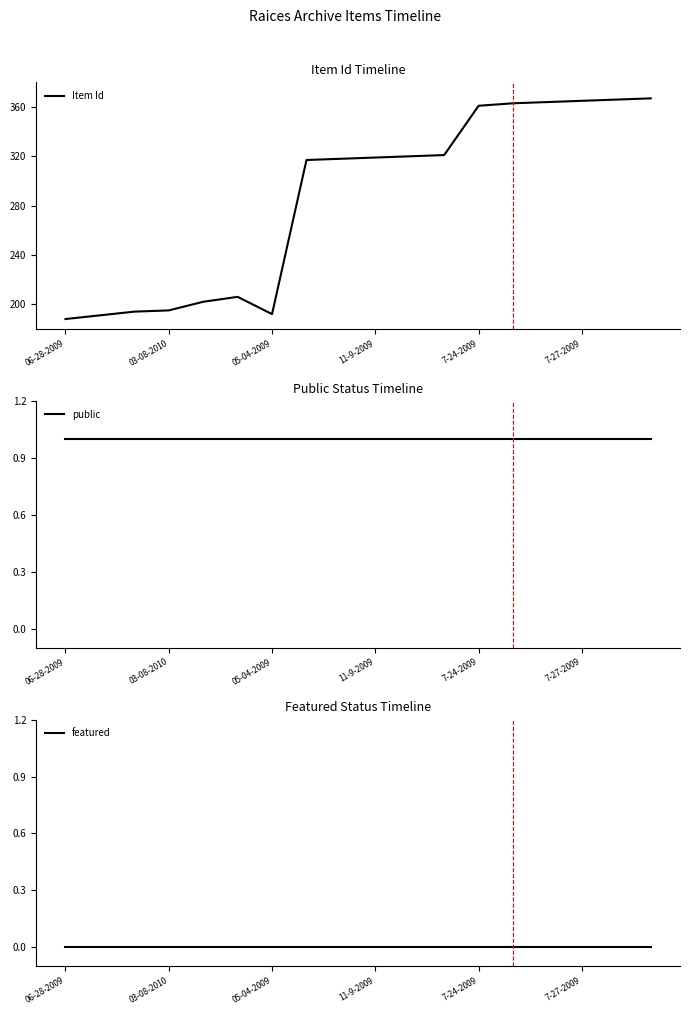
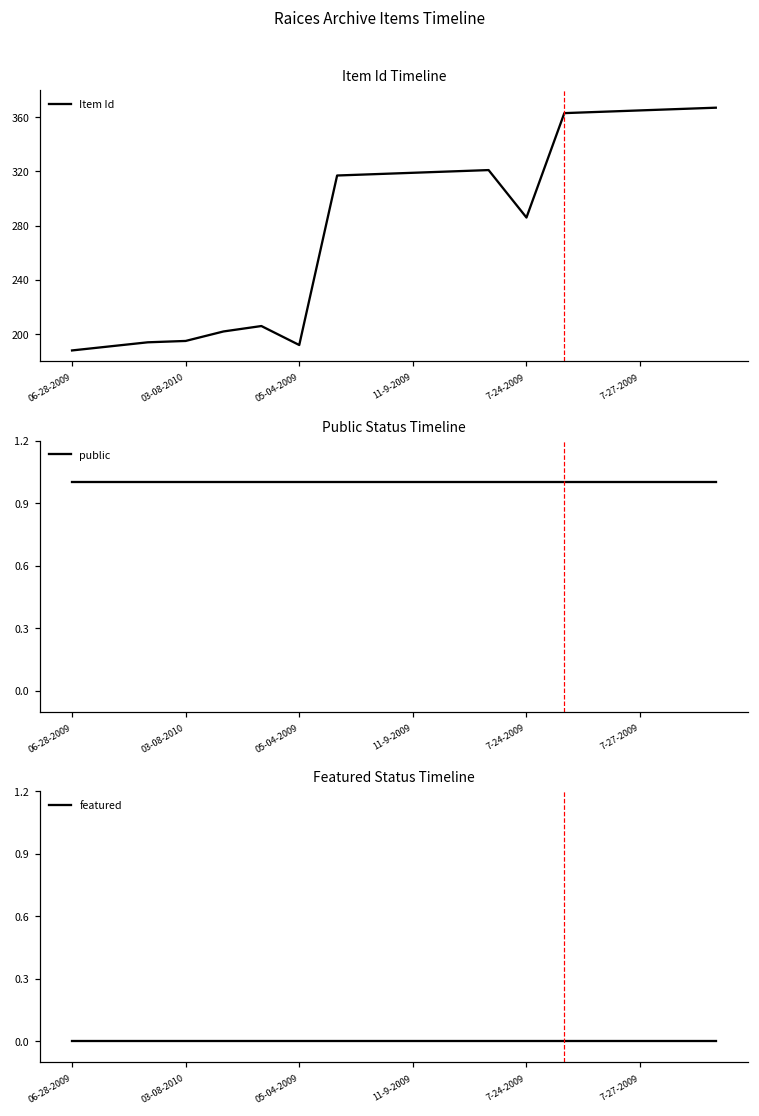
Item Id Timeline, 7-24-2009: 361 -> 286
